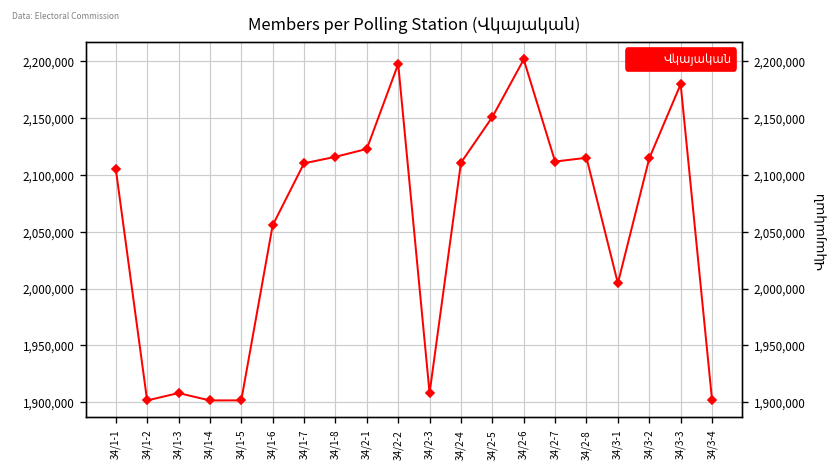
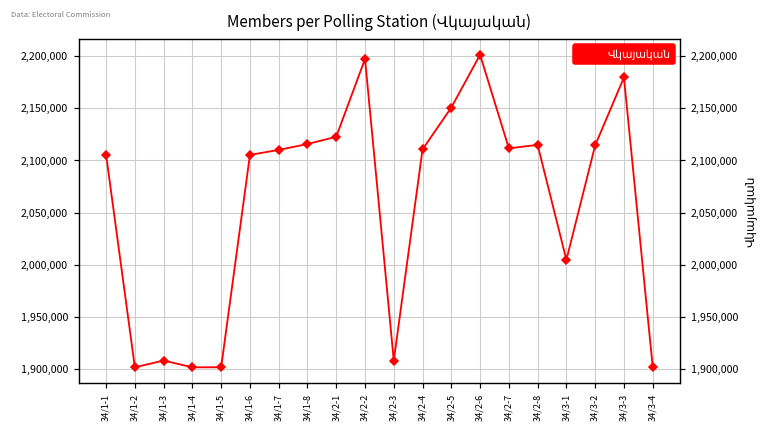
34/1-6: 2,060,000 -> 2,110,000
